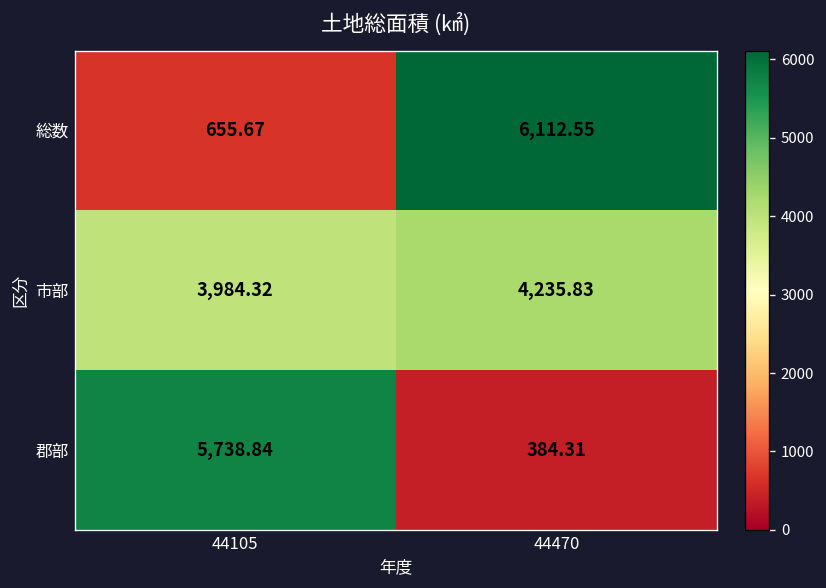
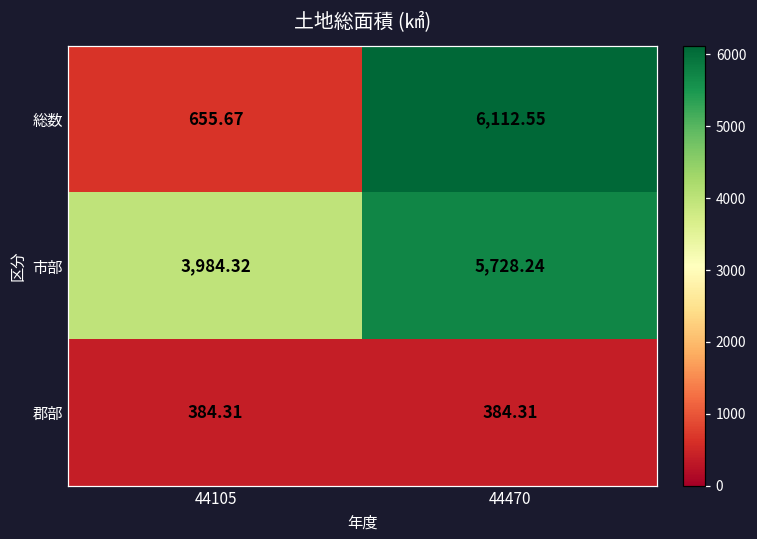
市部, 44470: 4,235.83 -> 5,728.24
郡部, 44105: 5,738.84 -> 384.31
